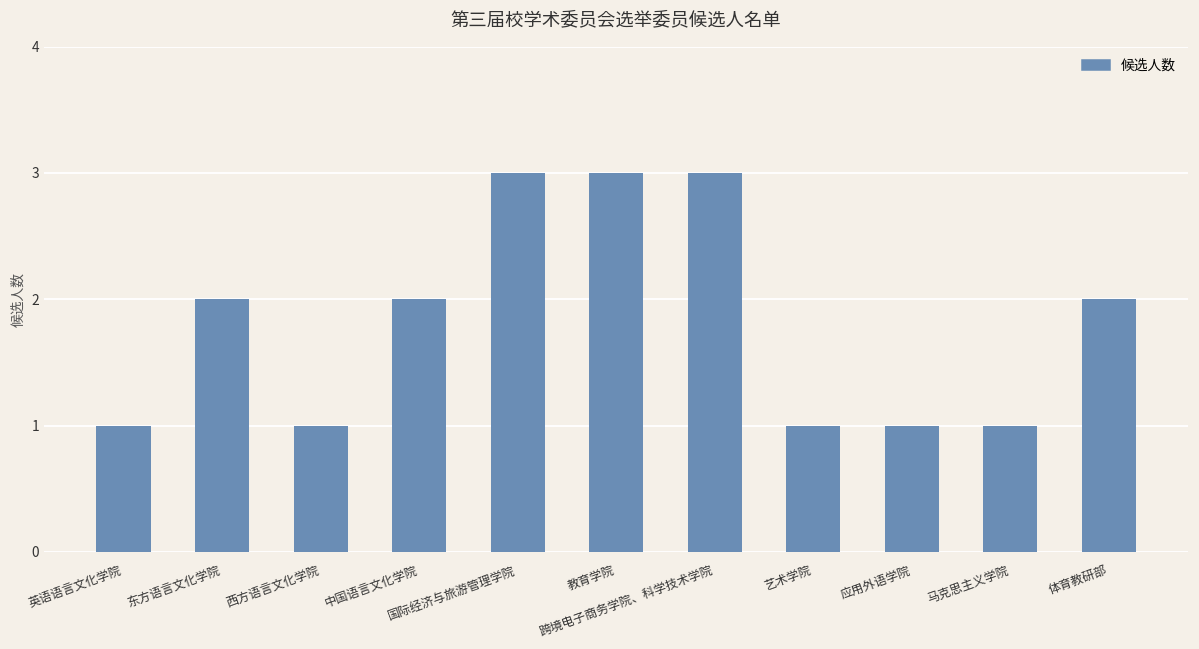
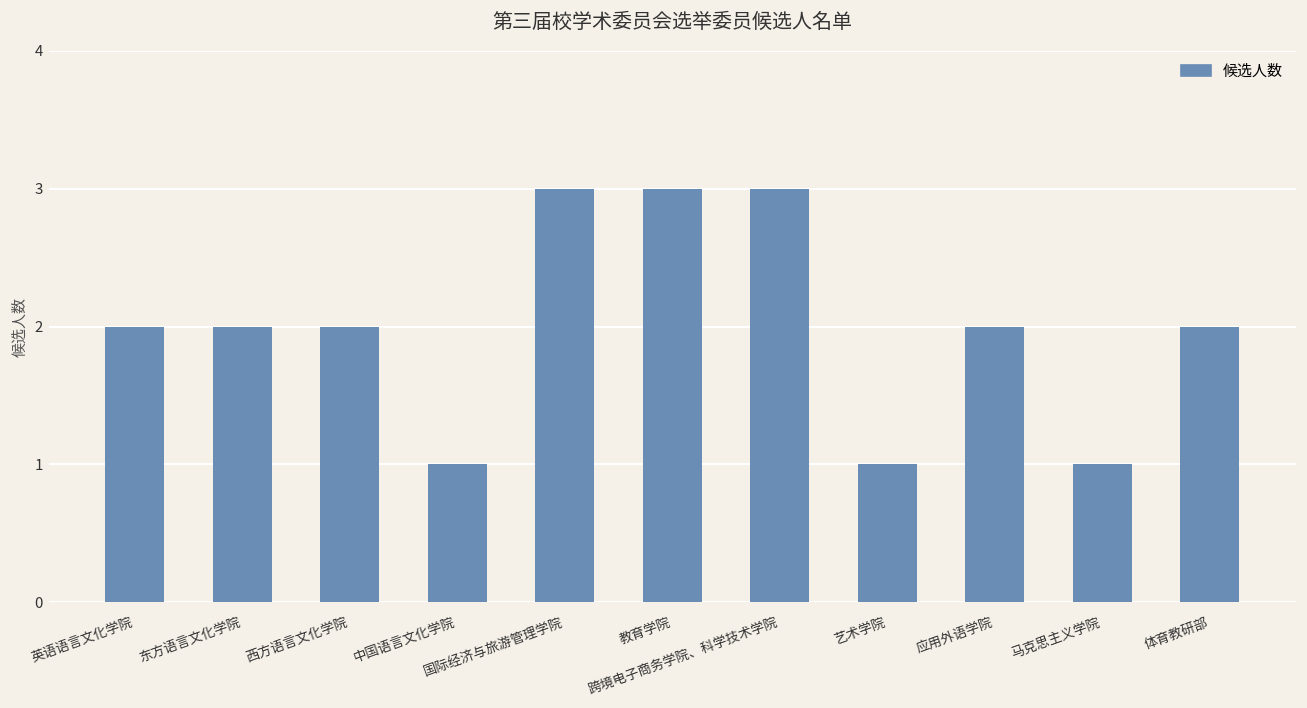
英语语言文化学院: 1 -> 2
西方语言文化学院: 1 -> 2
中国语言文化学院: 2 -> 1
应用外语学院: 1 -> 2
